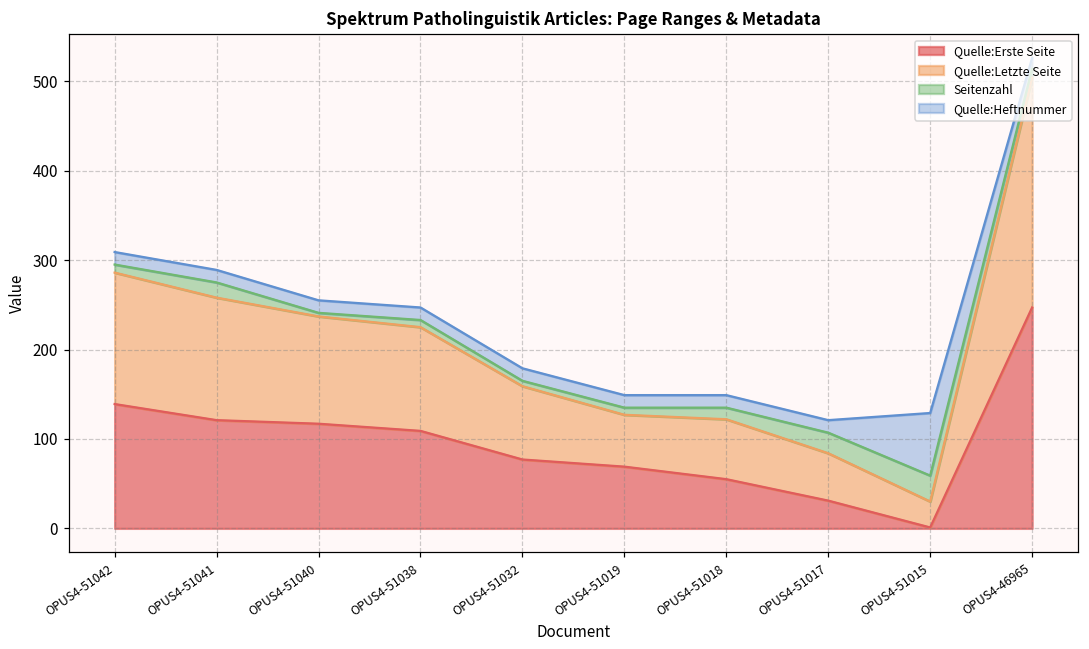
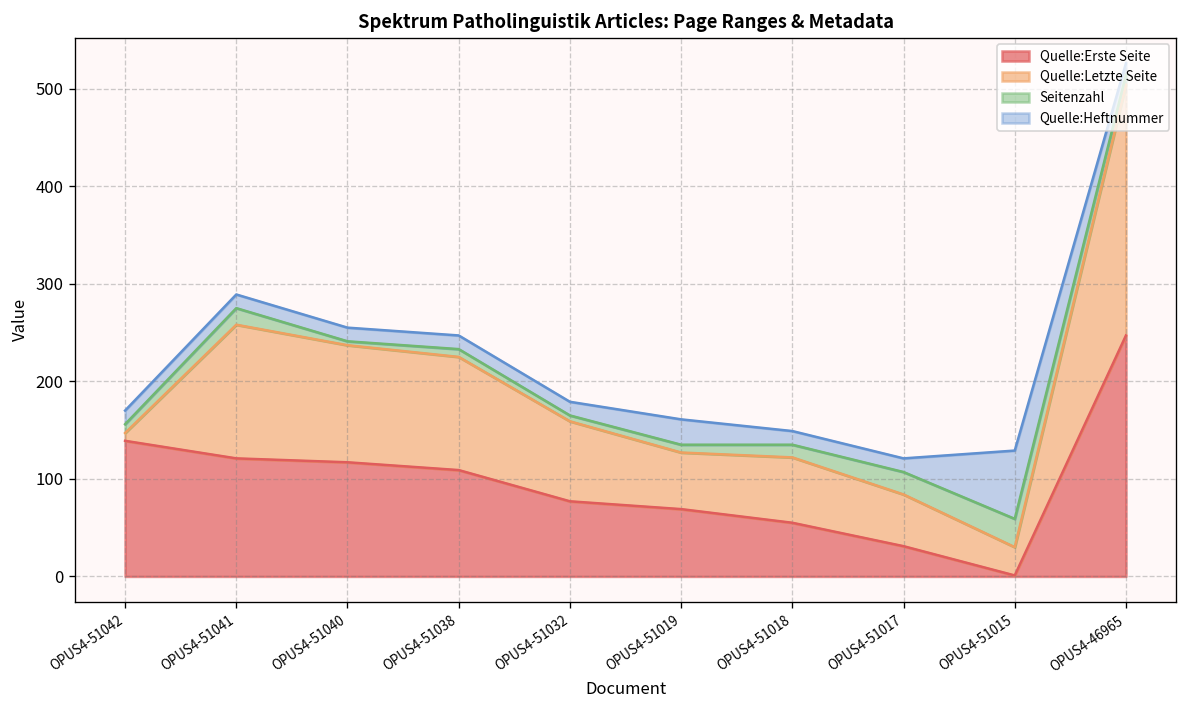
Quelle:Letzte Seite, OPUS4-51042: 150 -> 10
Quelle:Heftnummer, OPUS4-51019: 10 -> 30
